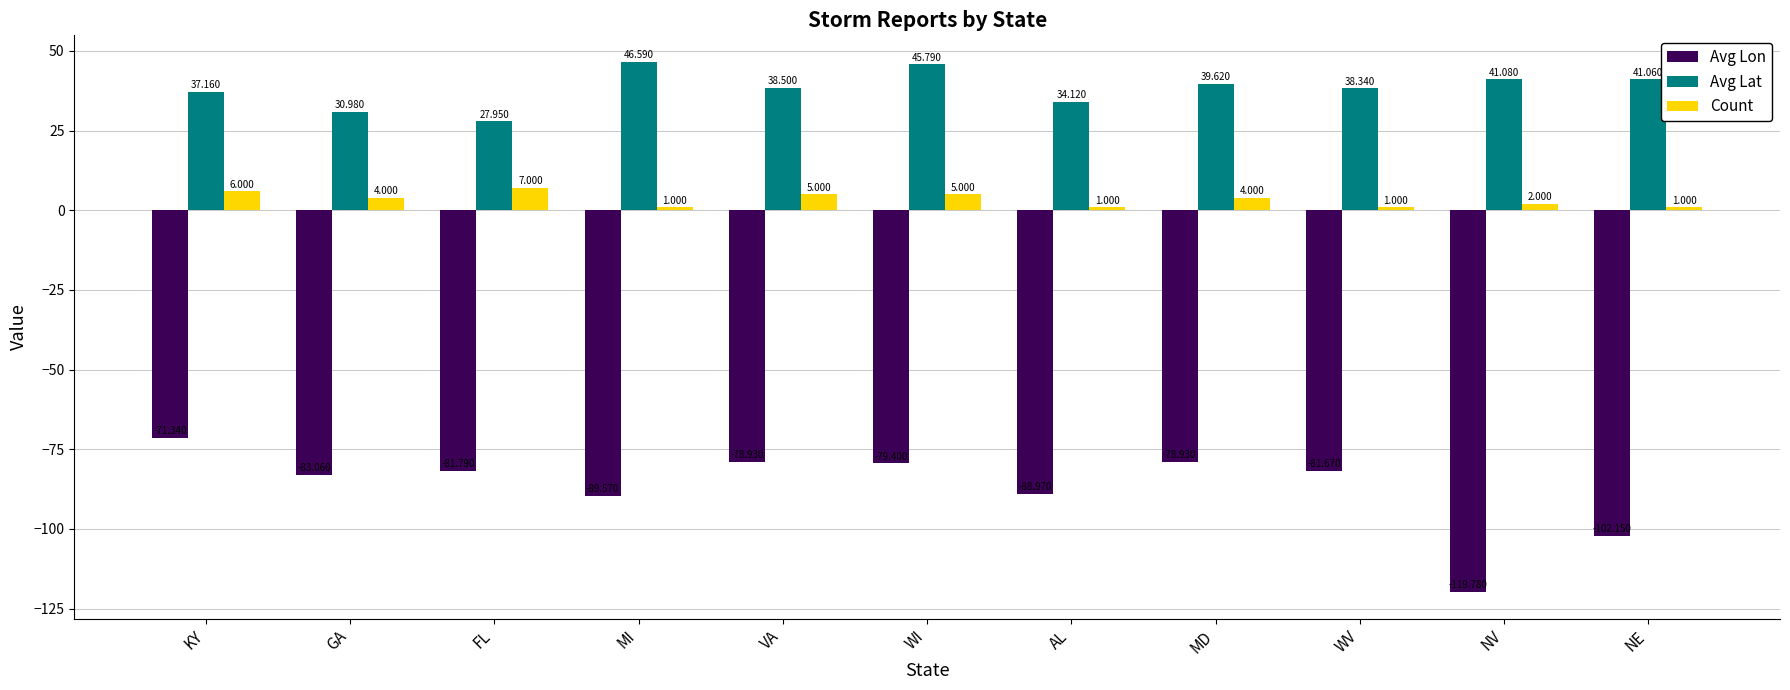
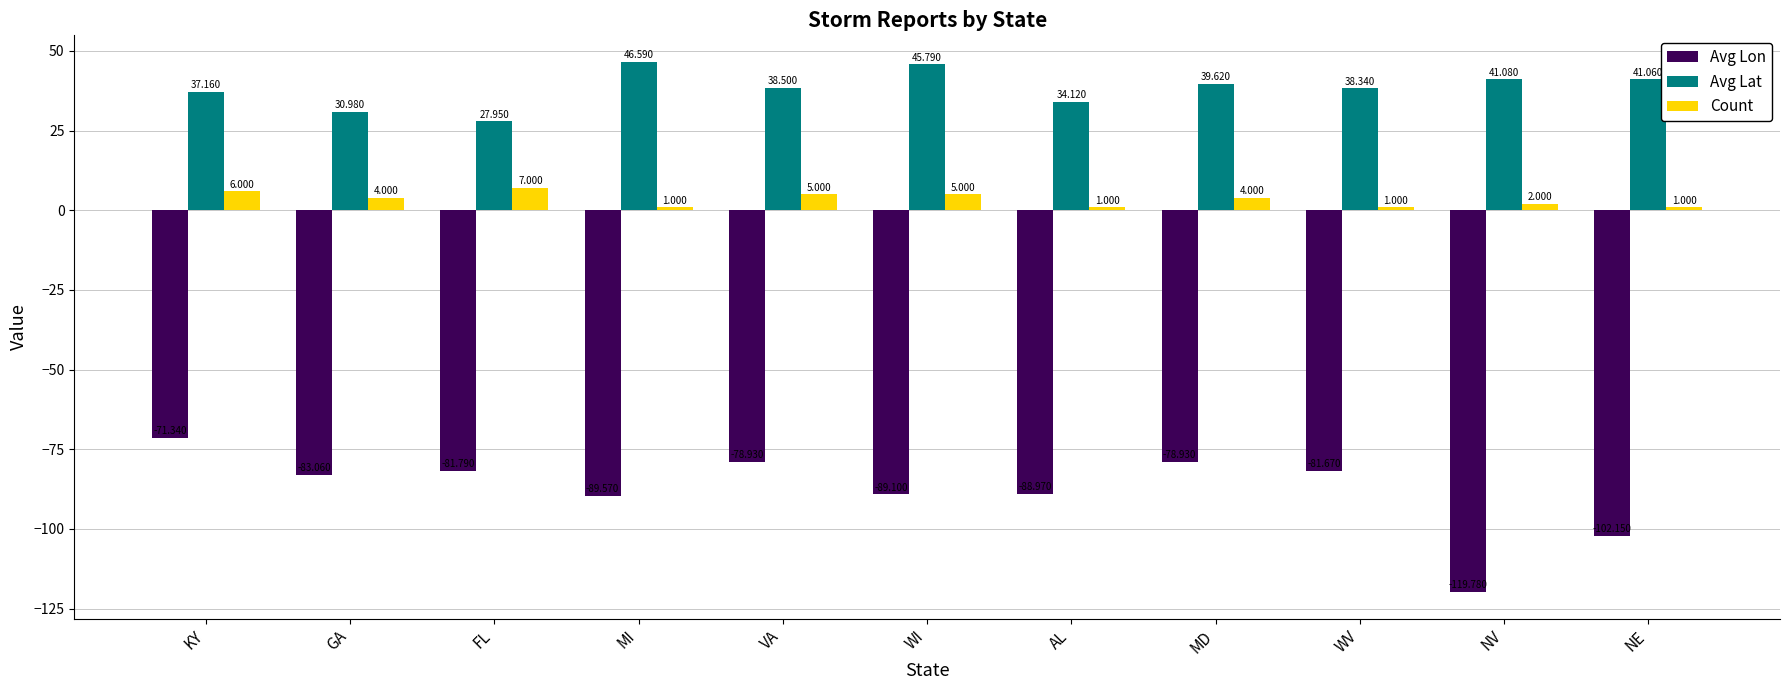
Avg Lon, WI: -79.400 -> -89.100
